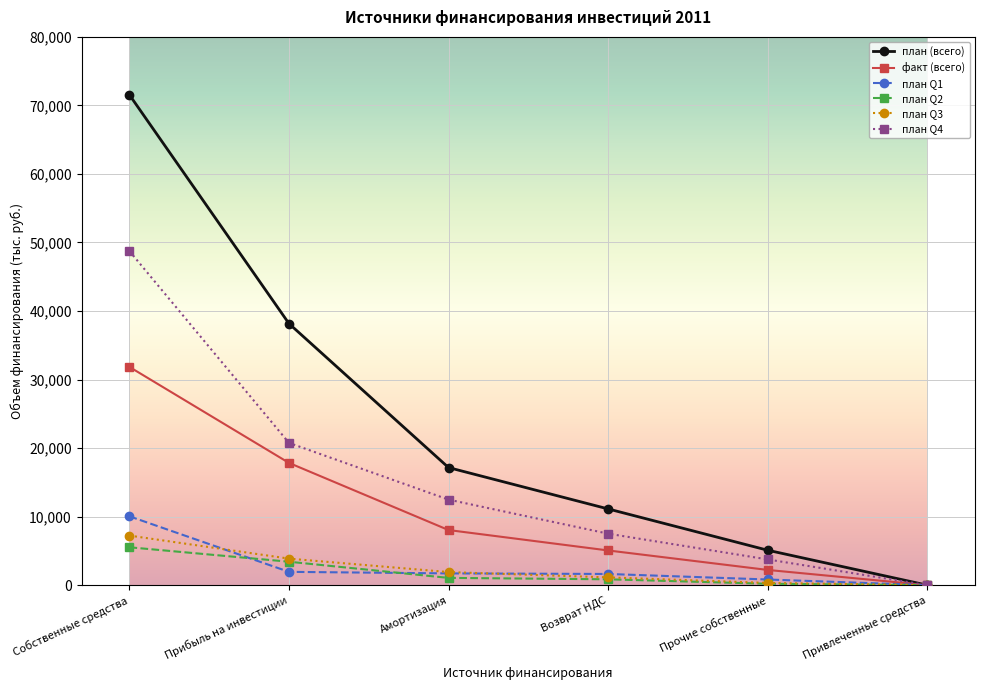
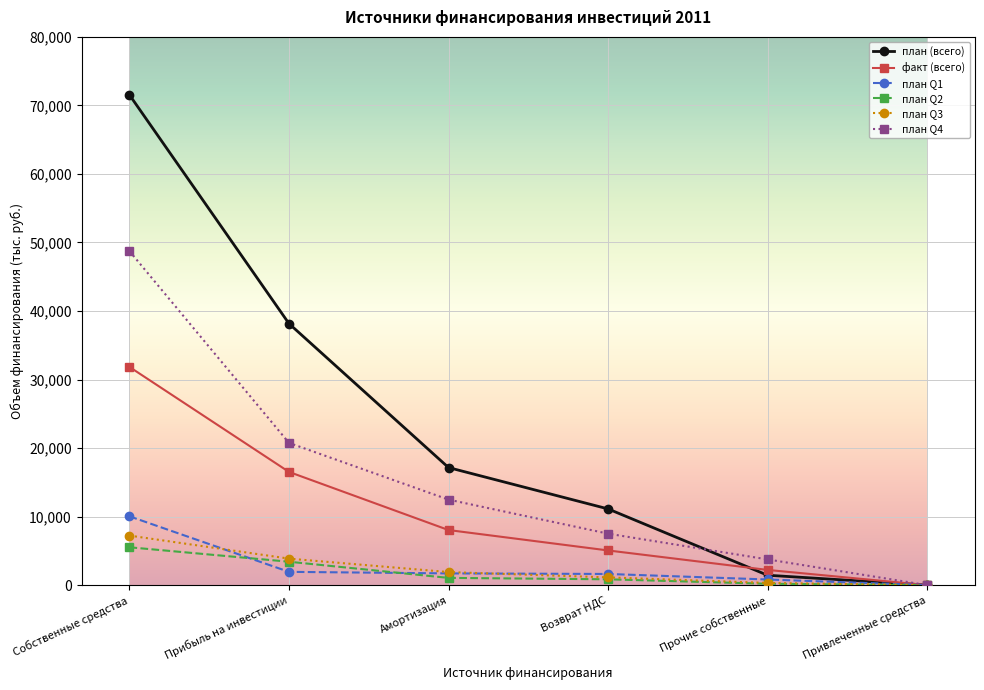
факт (всего), Прибыль на инвестиции: 18,000 -> 17,000
план (всего), Прочие собственные: 5,000 -> 1,000
